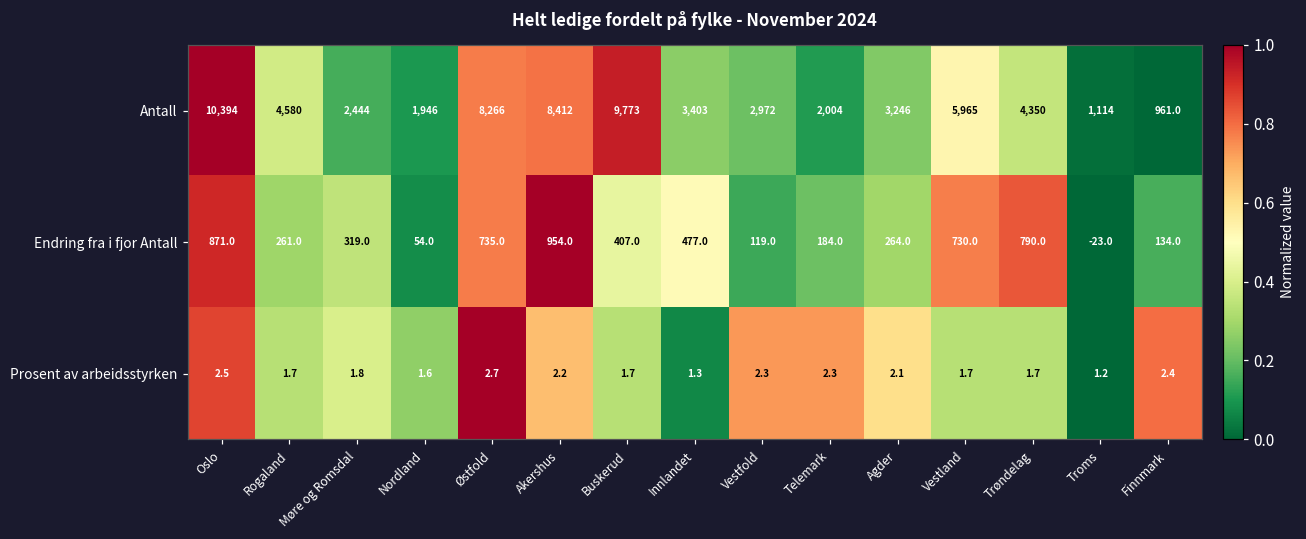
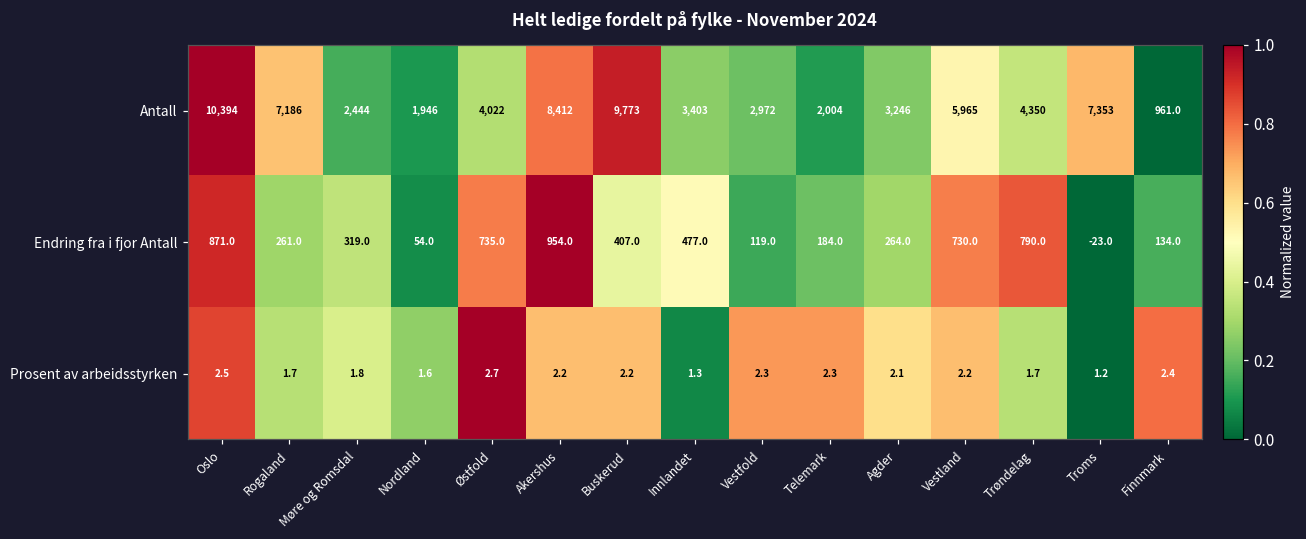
Antall, Rogaland: 4,580 -> 7,186
Antall, Østfold: 8,266 -> 4,022
Antall, Troms: 1,114 -> 7,353
Prosent av arbeidsstyrken, Buskerud: 1.7 -> 2.2
Prosent av arbeidsstyrken, Vestland: 1.7 -> 2.2
